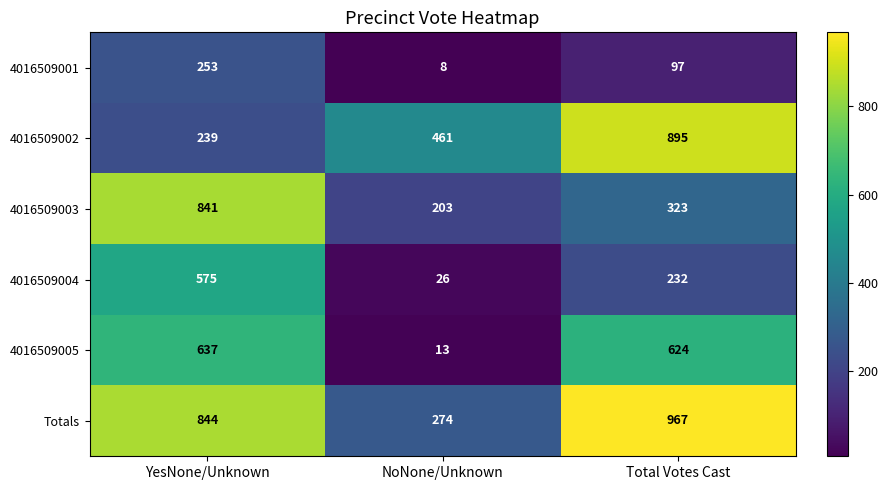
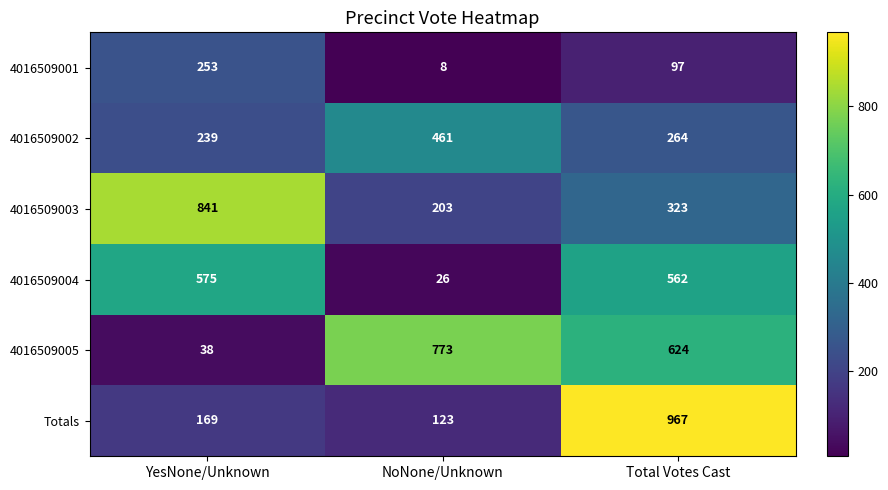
4016509002, Total Votes Cast: 895 -> 264
4016509004, Total Votes Cast: 232 -> 562
4016509005, YesNone/Unknown: 637 -> 38
4016509005, NoNone/Unknown: 13 -> 773
Totals, YesNone/Unknown: 844 -> 169
Totals, NoNone/Unknown: 274 -> 123
